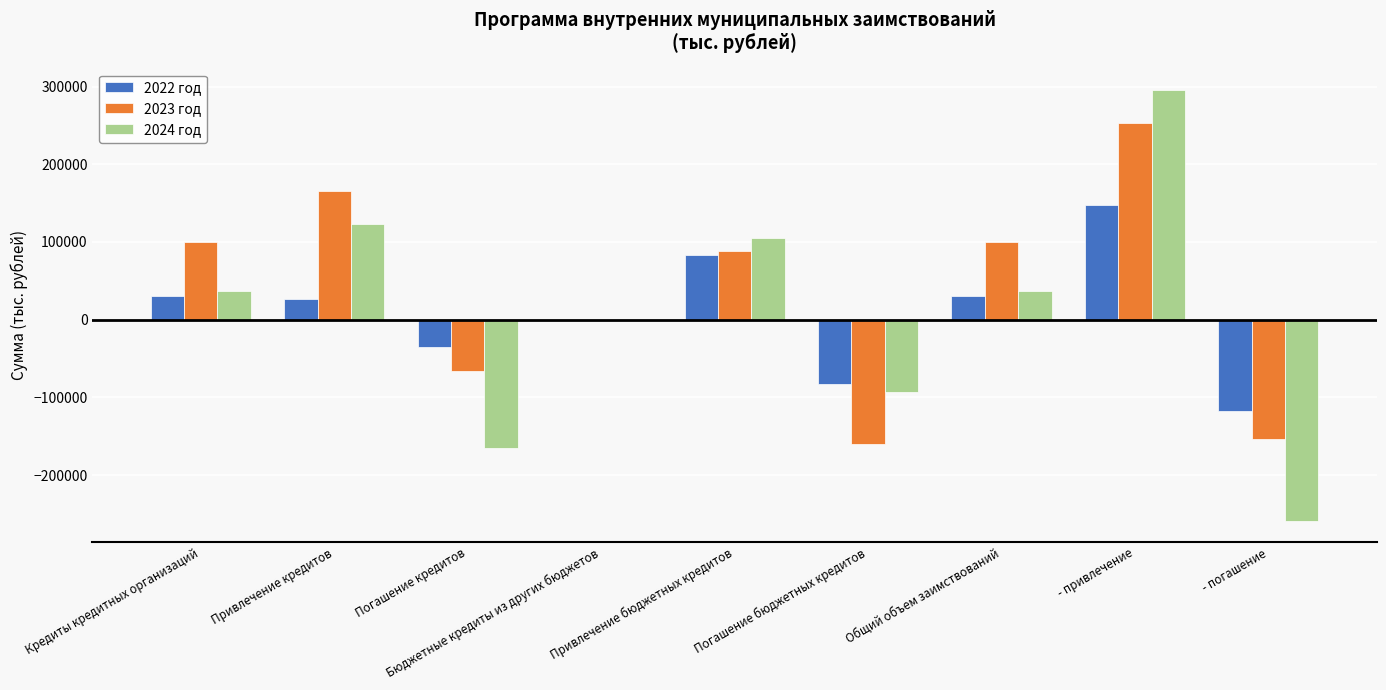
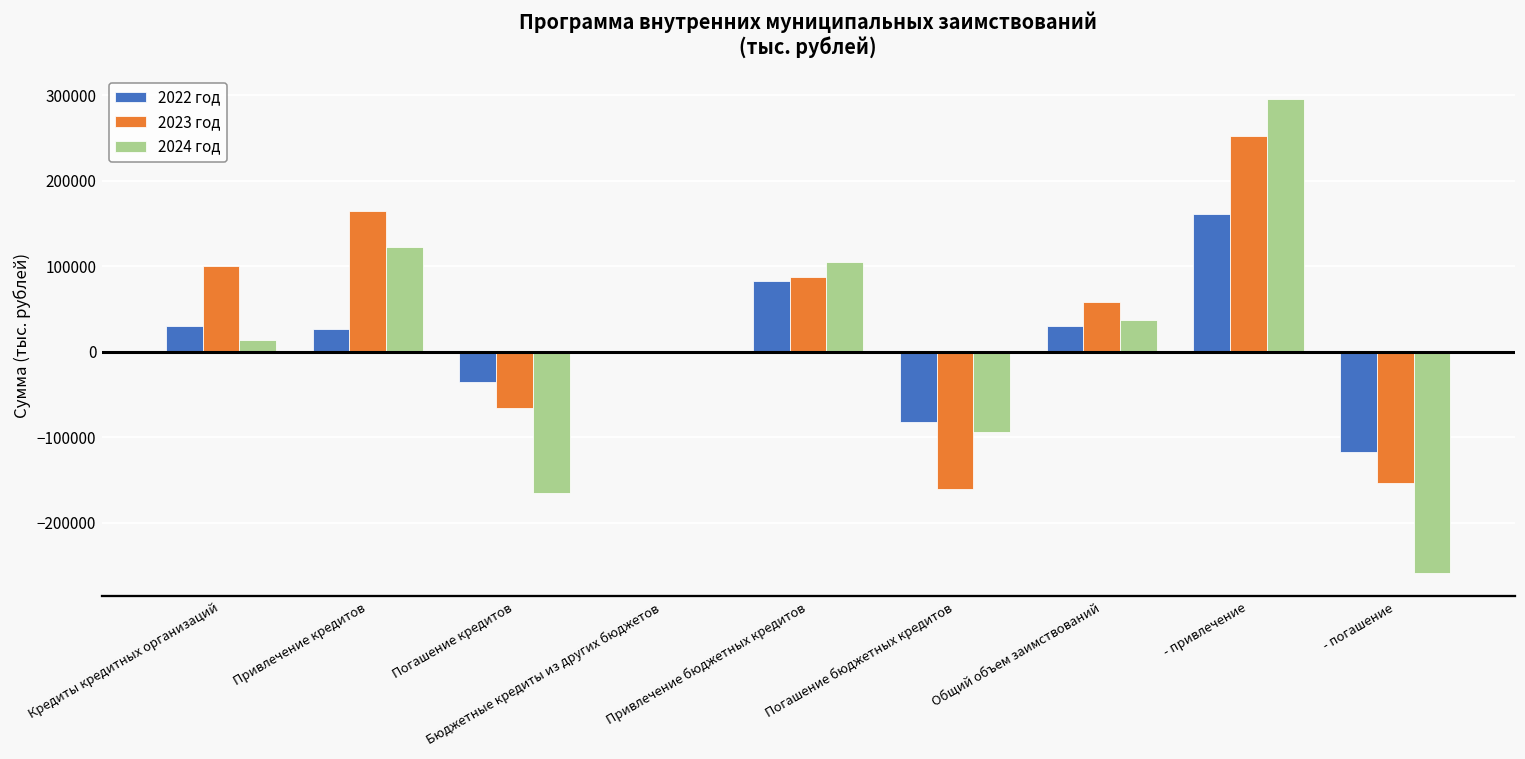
2024 год, Кредиты кредитных организаций: 40000 -> 10000
2023 год, Общий объем заимствований: 100000 -> 60000
2022 год, - привлечение: 150000 -> 160000
